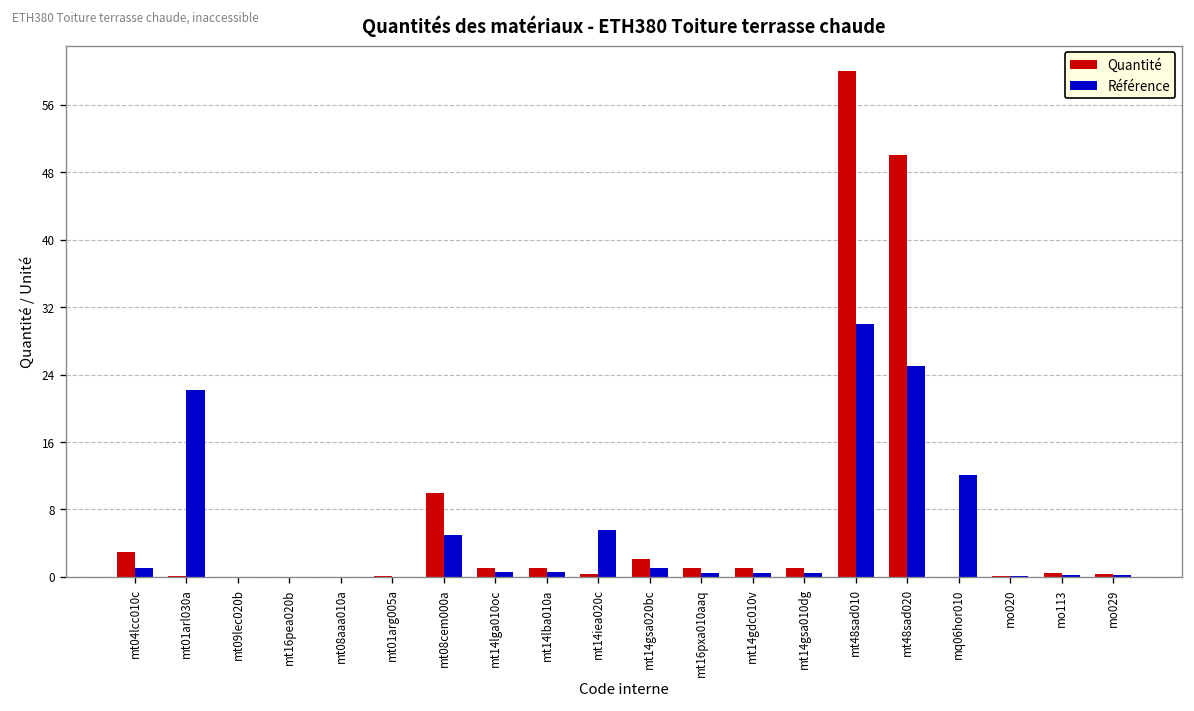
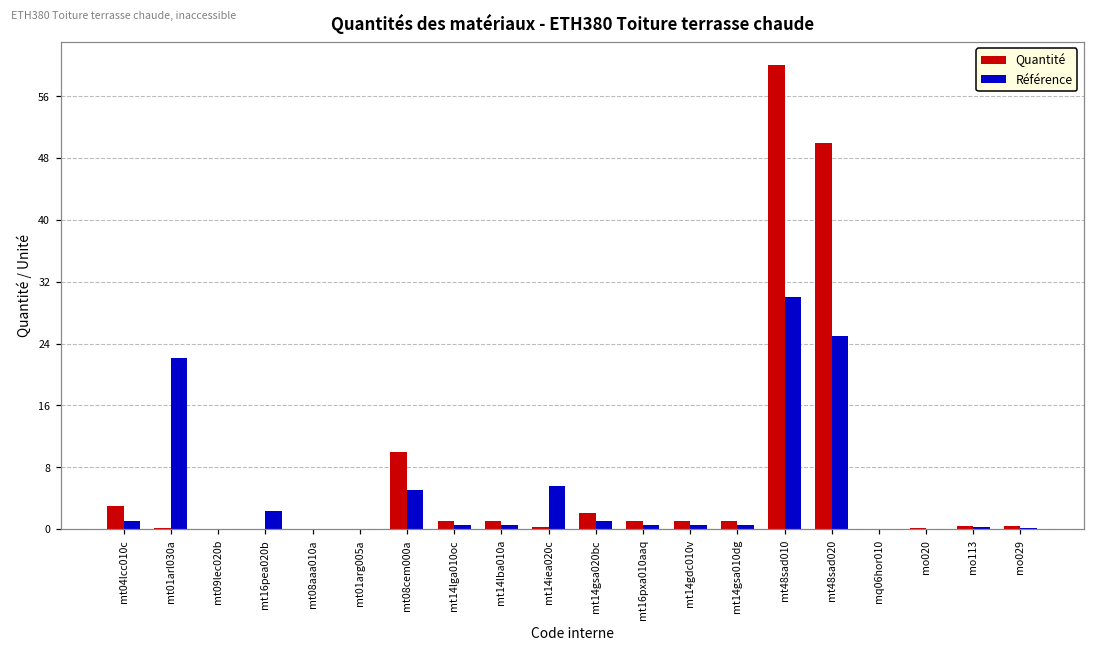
Référence, mt16pea020b: 0 -> 2
Référence, mq06hor010: 12 -> 0
